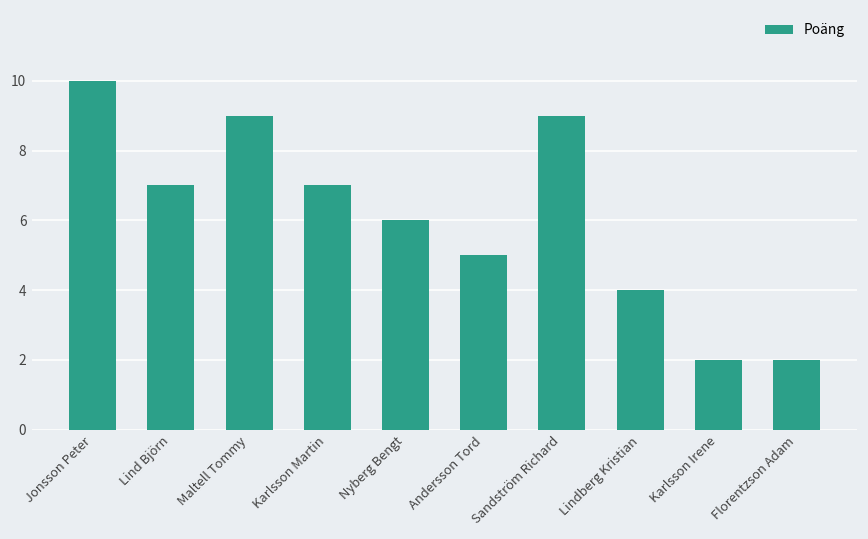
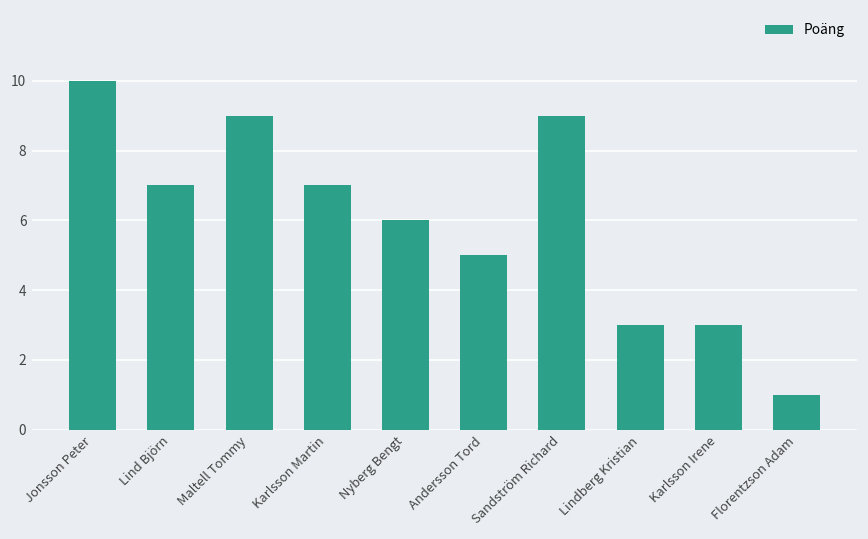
Lindberg Kristian: 4 -> 3
Karlsson Irene: 2 -> 3
Florentzson Adam: 2 -> 1
